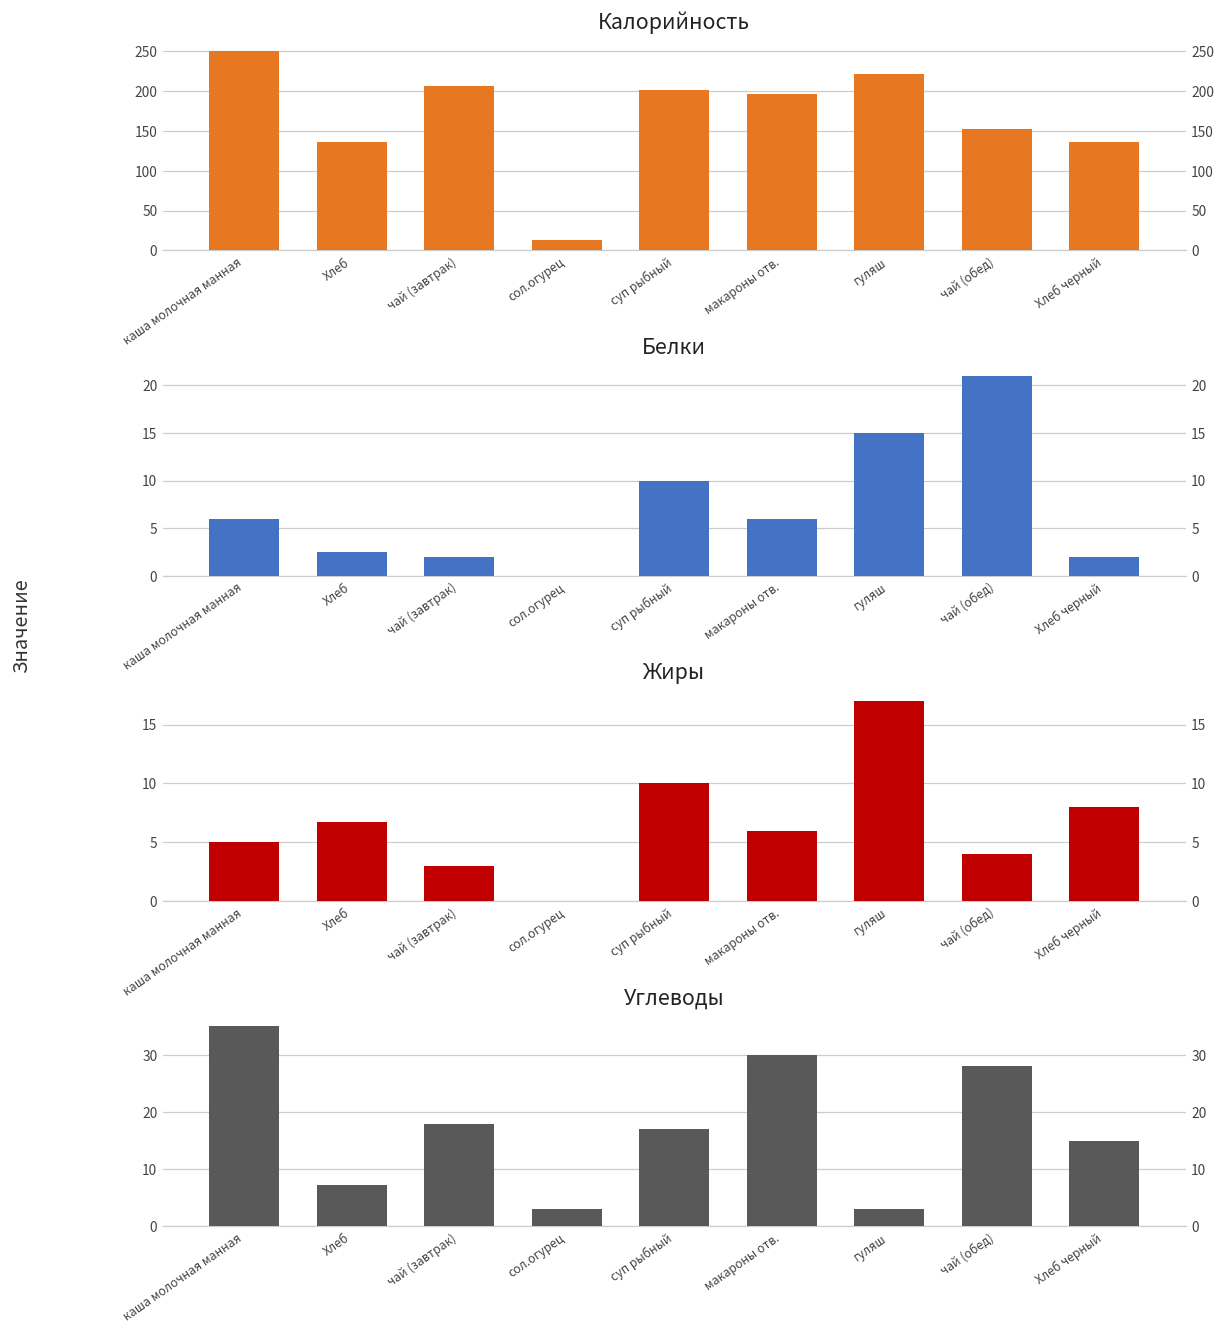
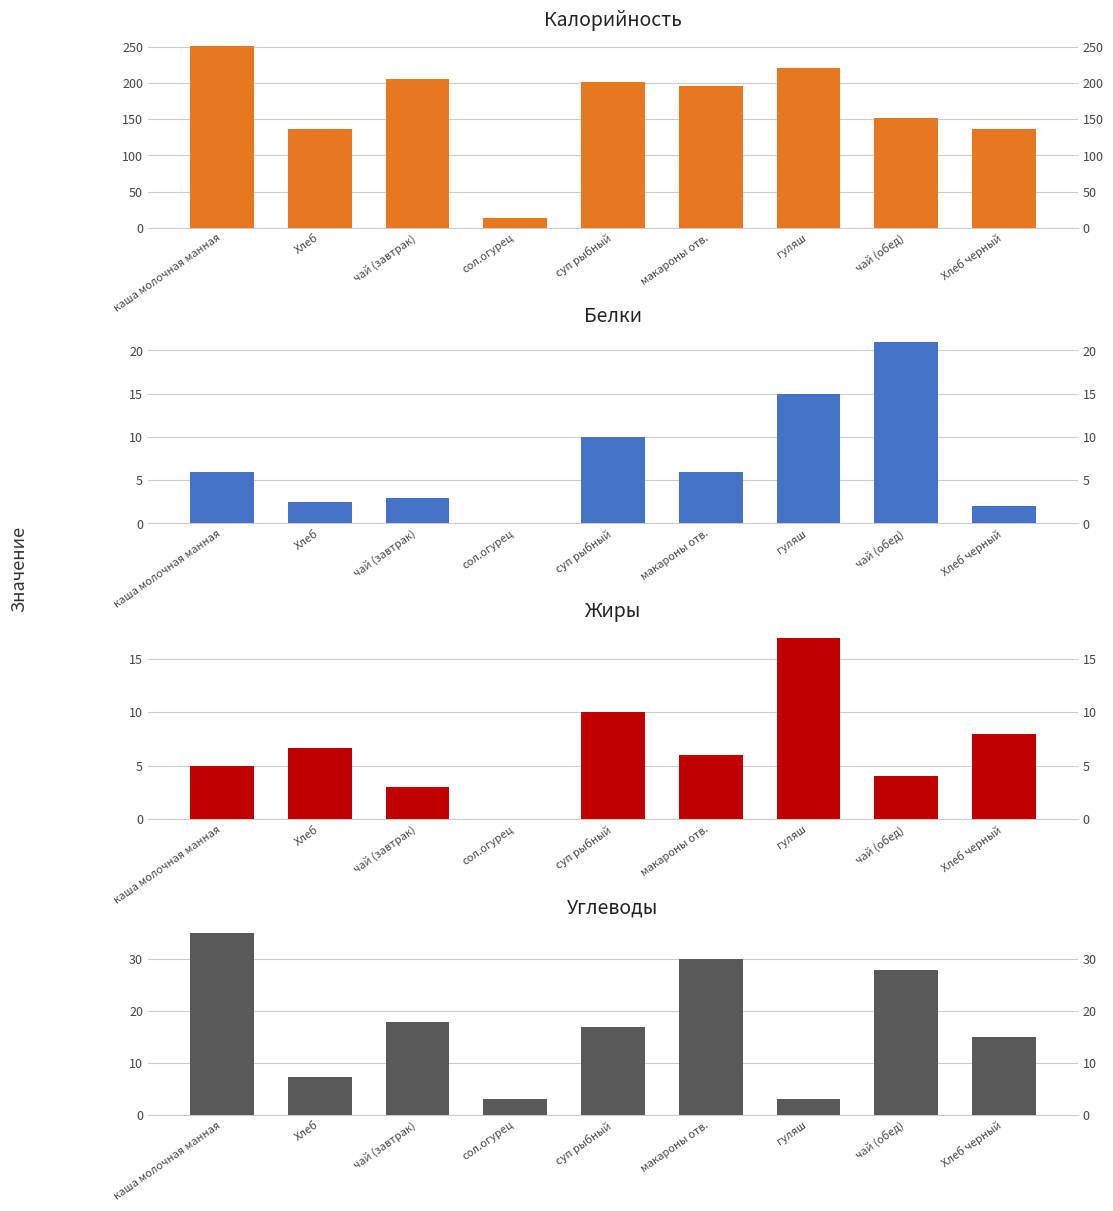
Белки, чай (завтрак): 2 -> 3
